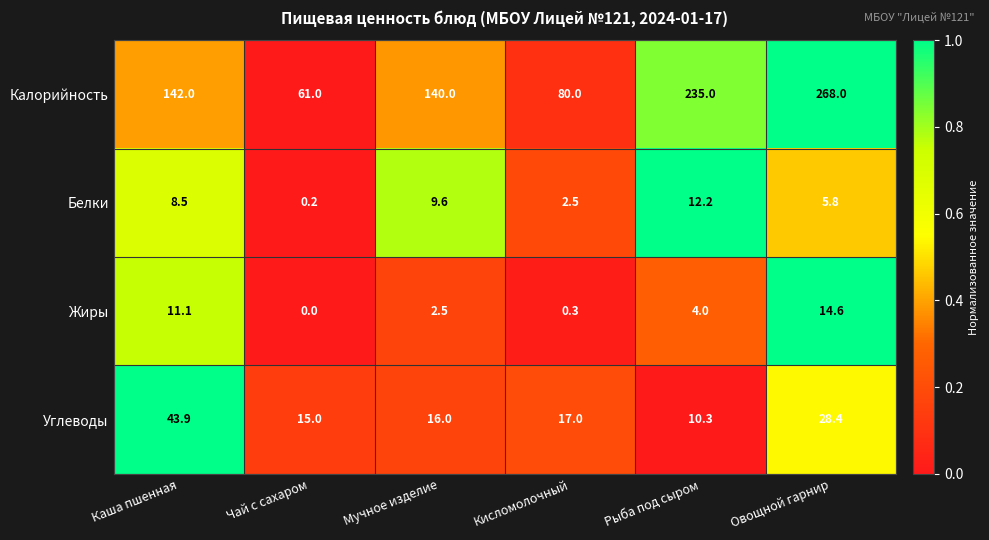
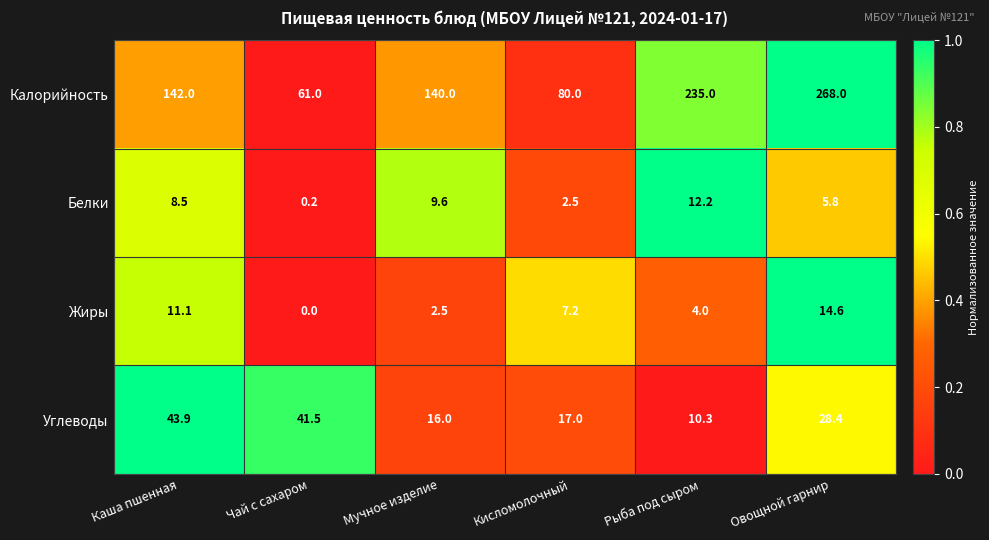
Жиры, Кисломолочный: 0.3 -> 7.2
Углеводы, Чай с сахаром: 15.0 -> 41.5
